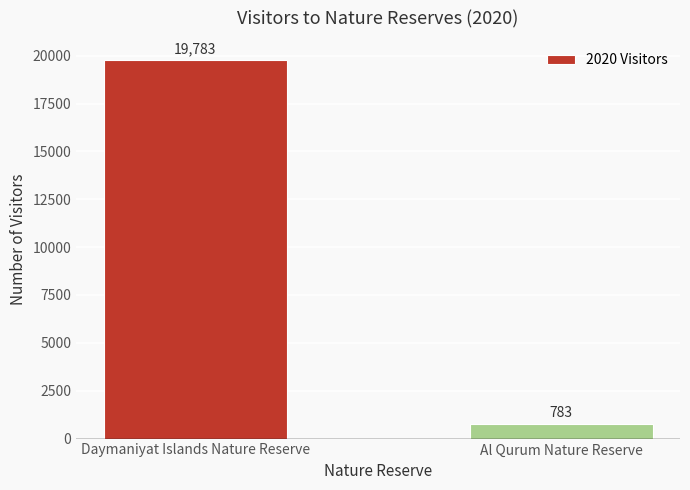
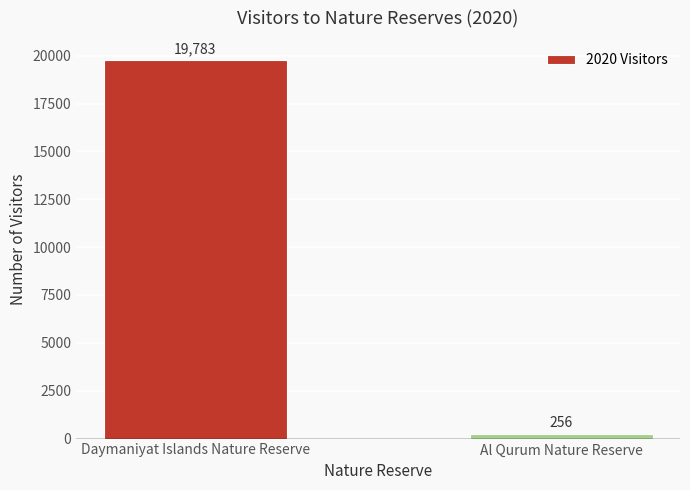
Al Qurum Nature Reserve: 783 -> 256
